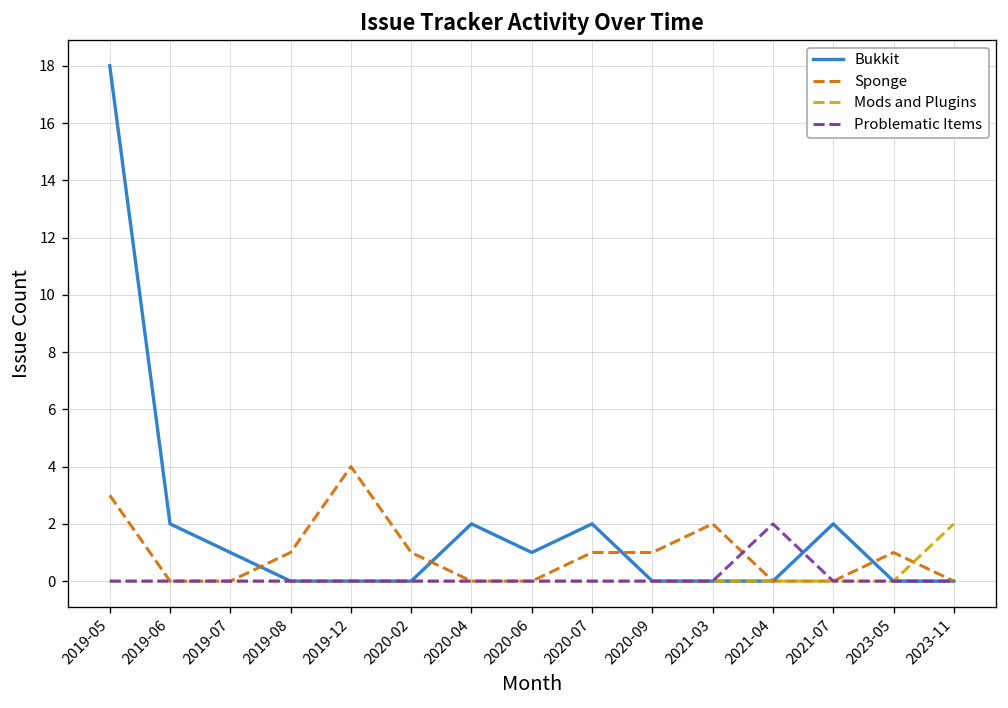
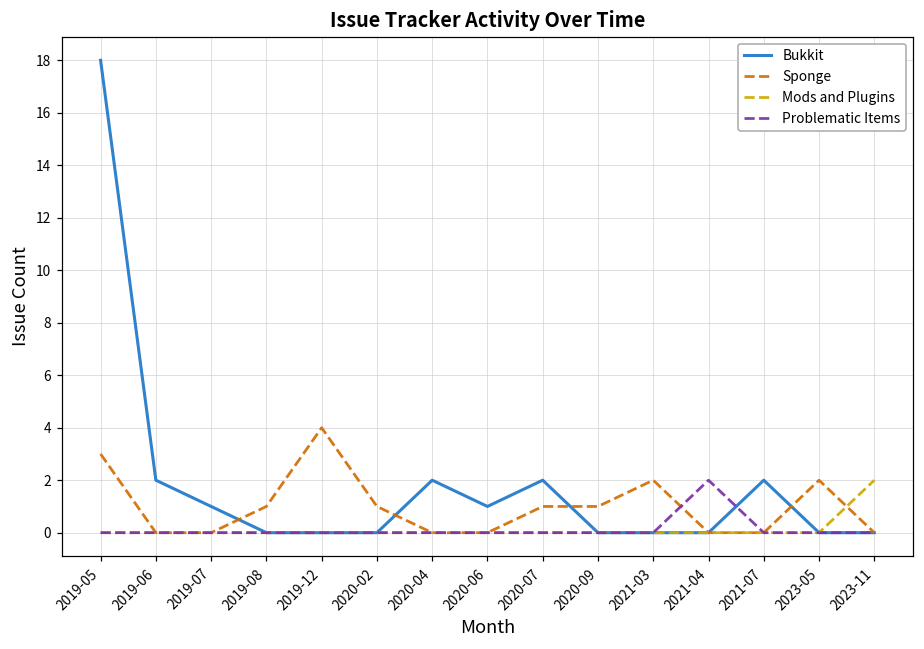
Sponge, 2023-05: 1 -> 2
